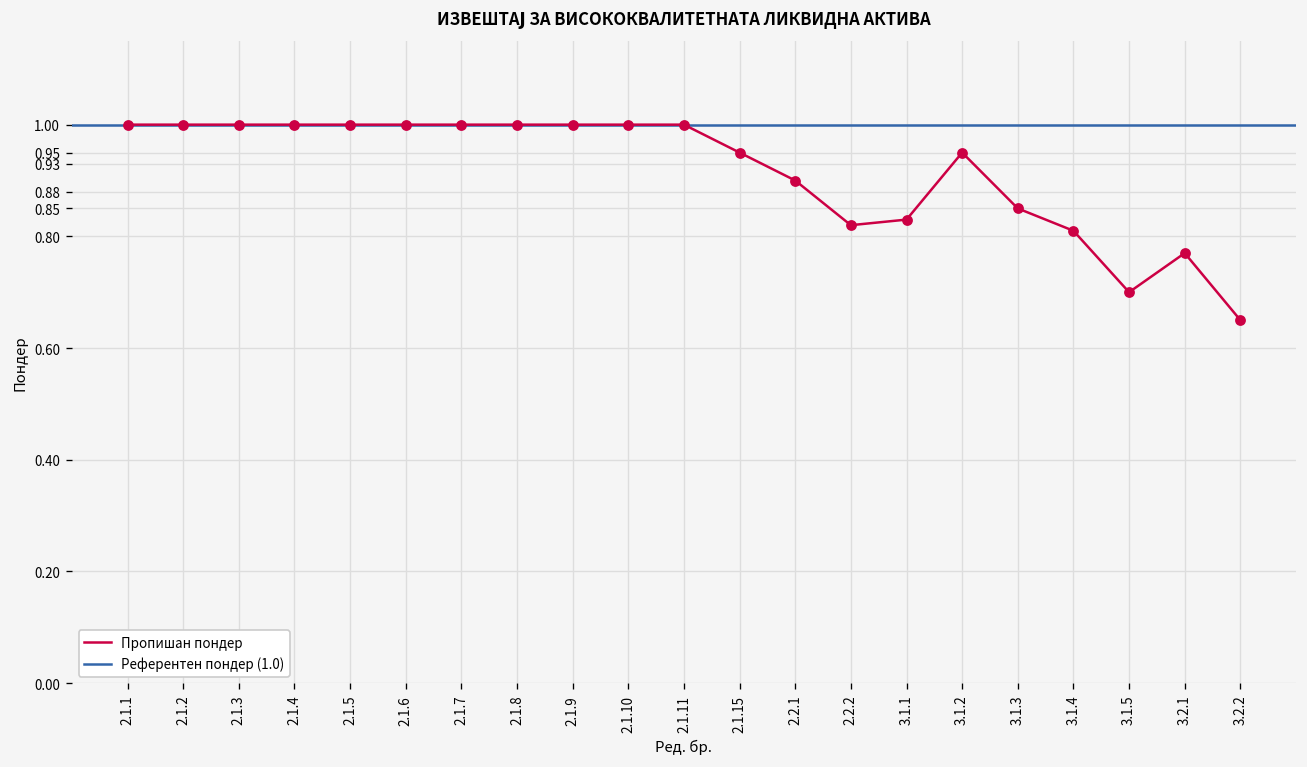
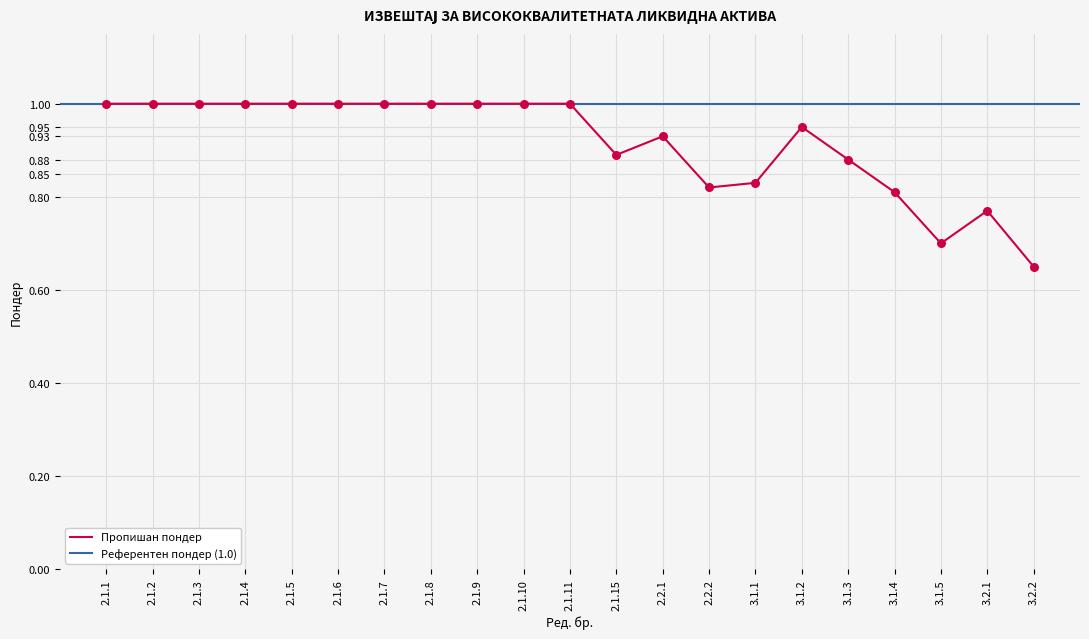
2.1.15: 0.95 -> 0.89
2.2.1: 0.90 -> 0.93
3.1.3: 0.85 -> 0.88
